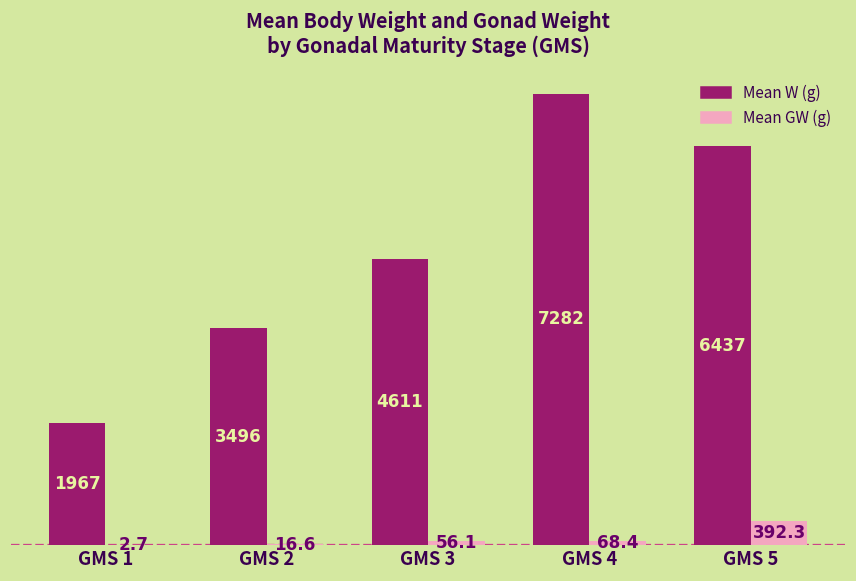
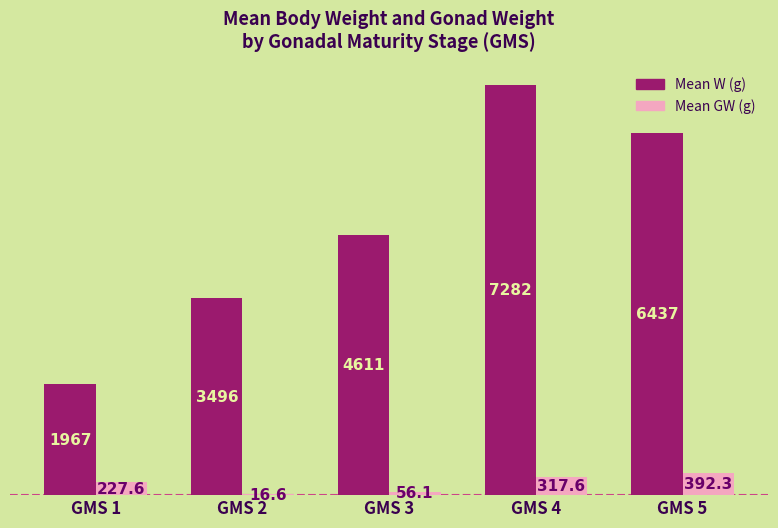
Mean GW (g), GMS 1: 2.7 -> 227.6
Mean GW (g), GMS 4: 68.4 -> 317.6
